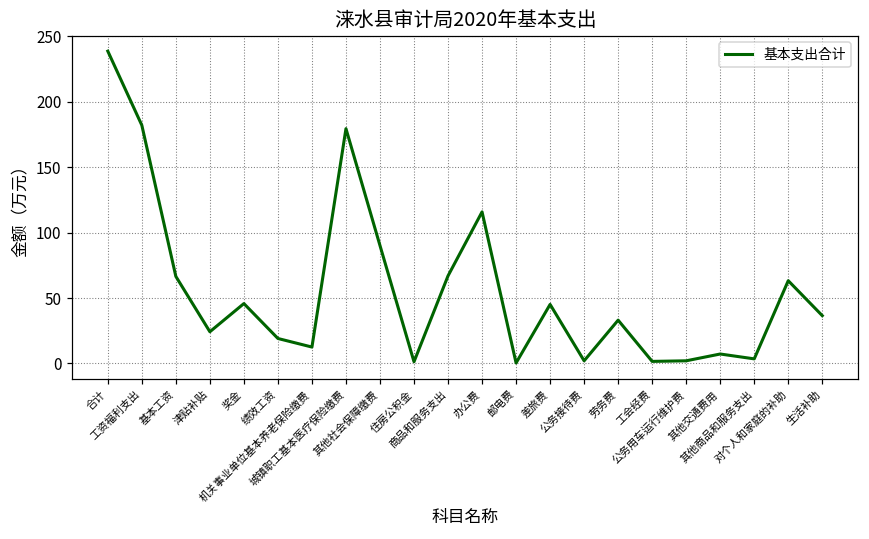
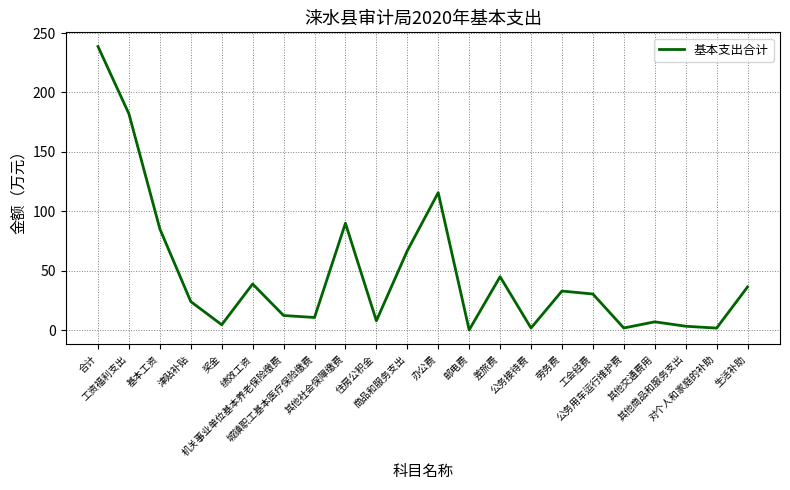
基本工资: 67 -> 85
奖金: 46 -> 5
绩效工资: 19 -> 39
城镇职工基本医疗保险缴费: 179 -> 11
住房公积金: 1 -> 8
工会经费: 2 -> 31
对个人和家庭的补助: 63 -> 2
